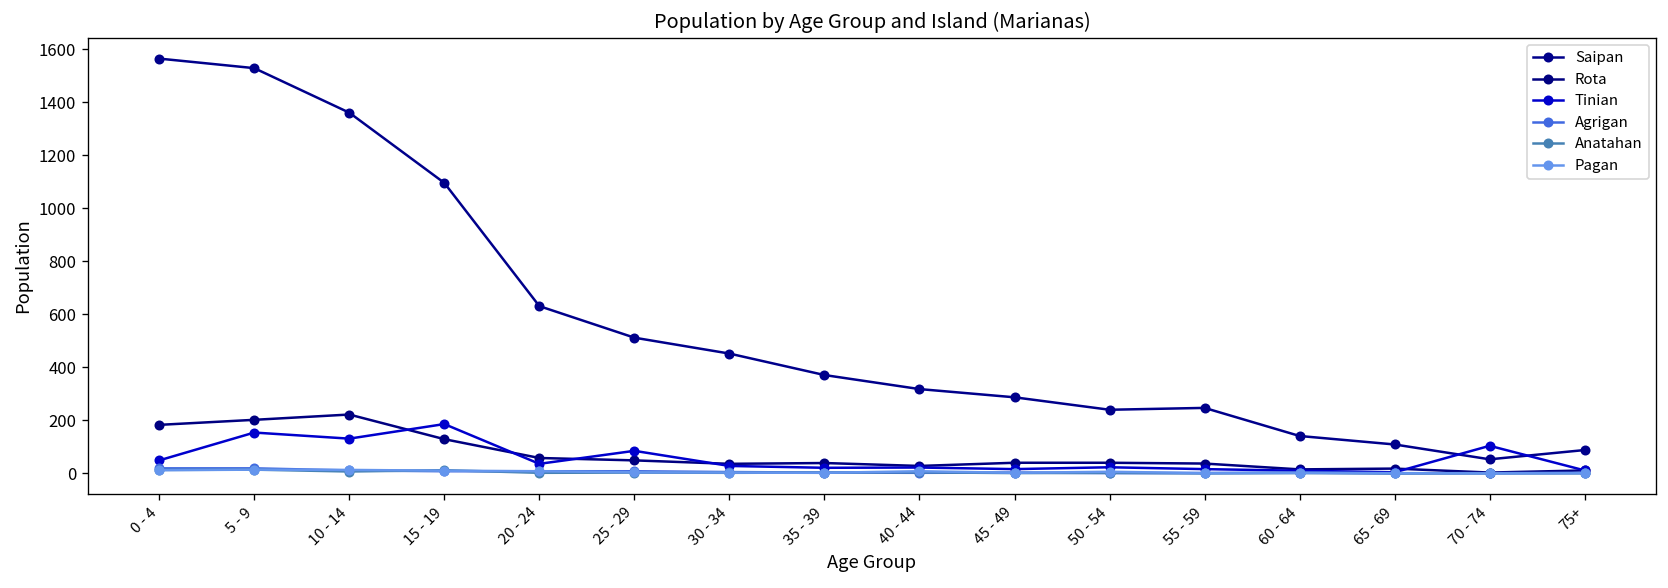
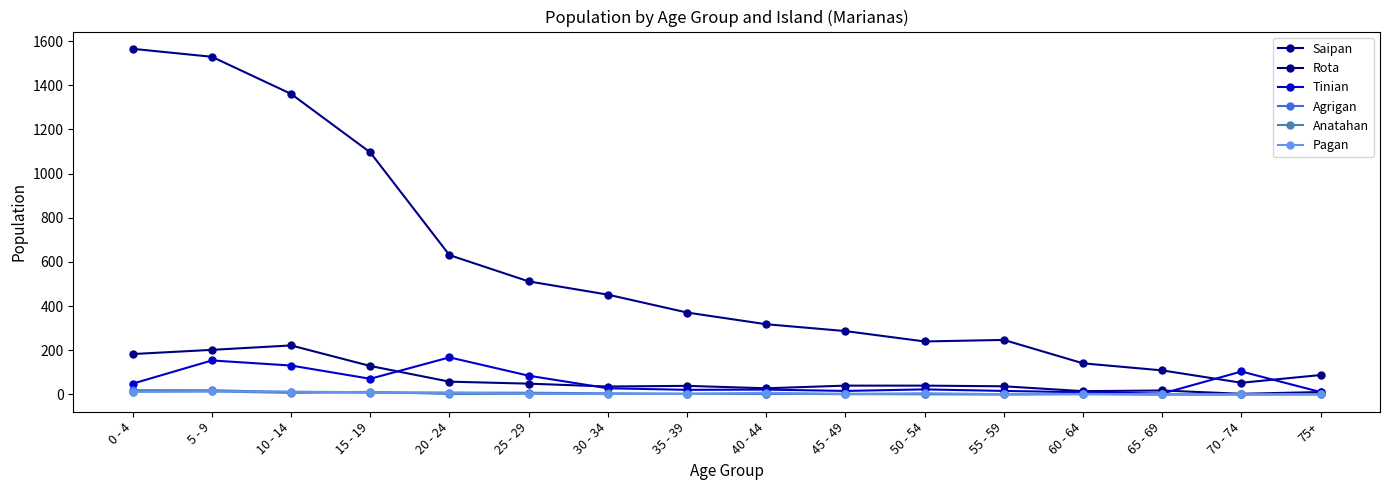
Tinian, 15 - 19: 190 -> 70
Tinian, 20 - 24: 40 -> 170
